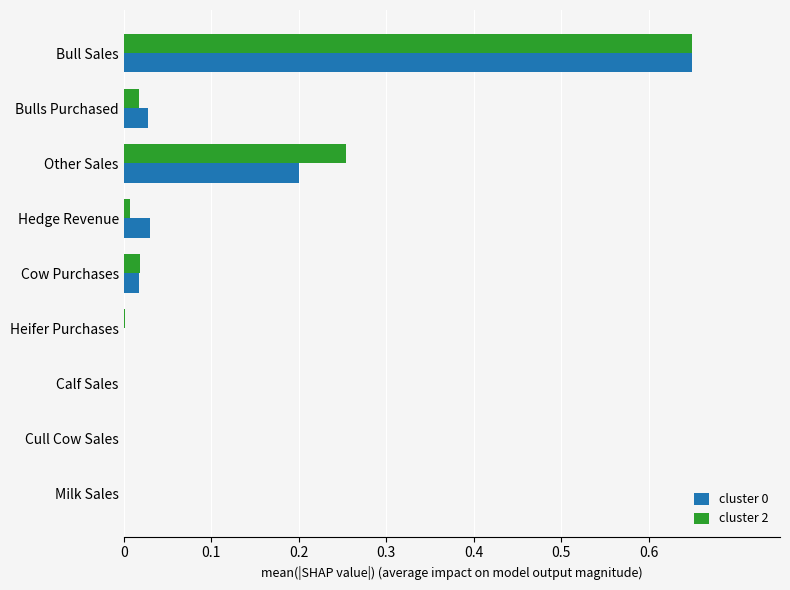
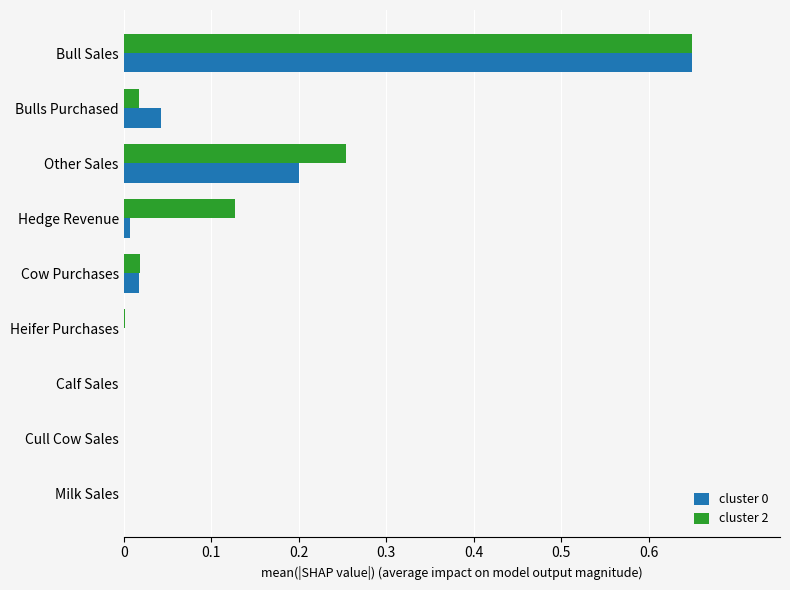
cluster 0, Bulls Purchased: 0.03 -> 0.04
cluster 2, Hedge Revenue: 0.01 -> 0.13
cluster 0, Hedge Revenue: 0.03 -> 0.01
